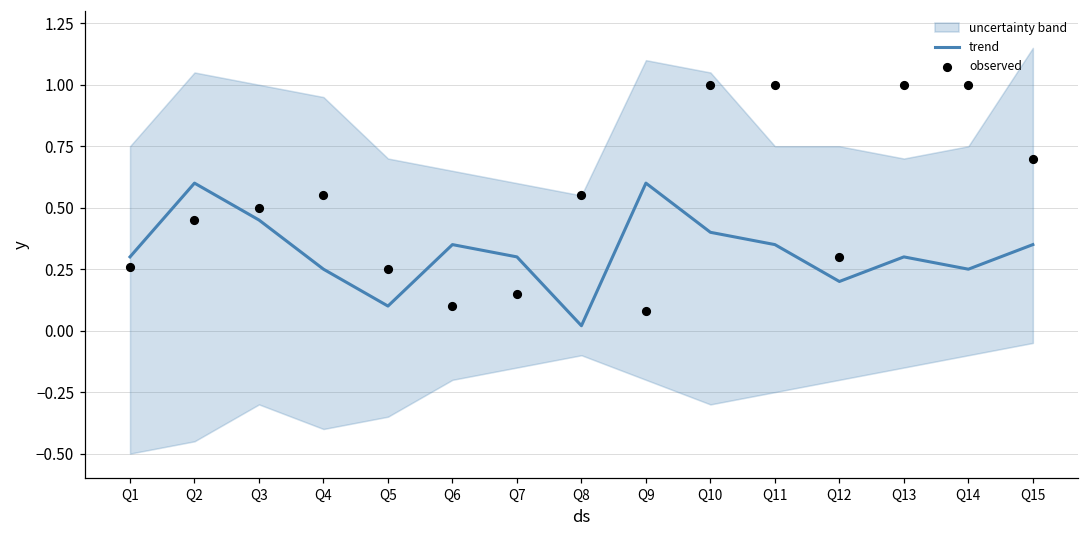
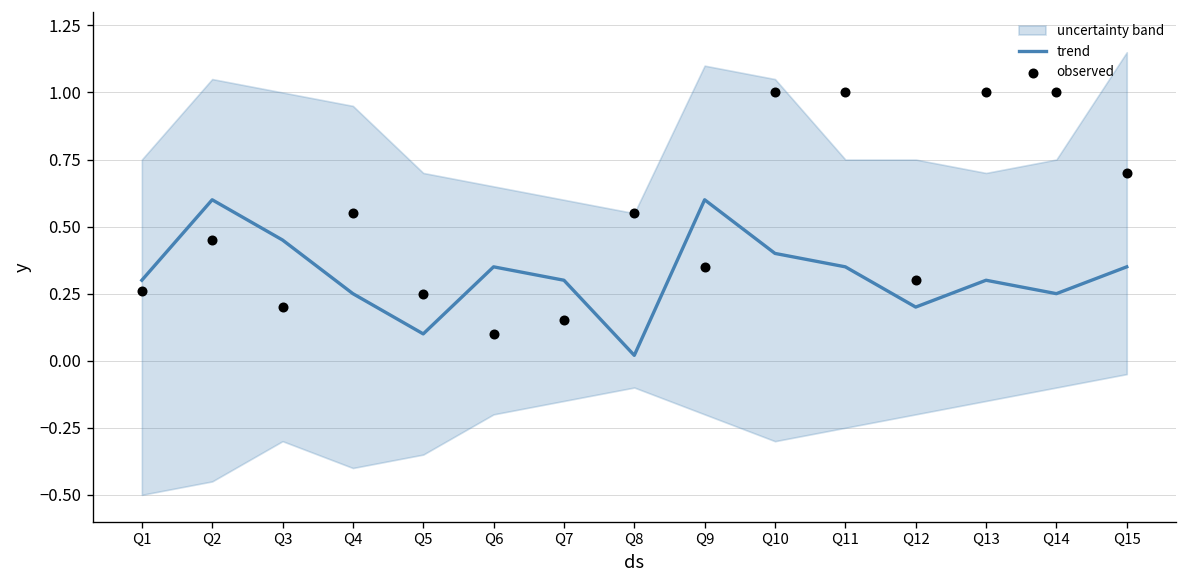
observed, Q3: 0.5 -> 0.2
observed, Q9: 0.08 -> 0.35
